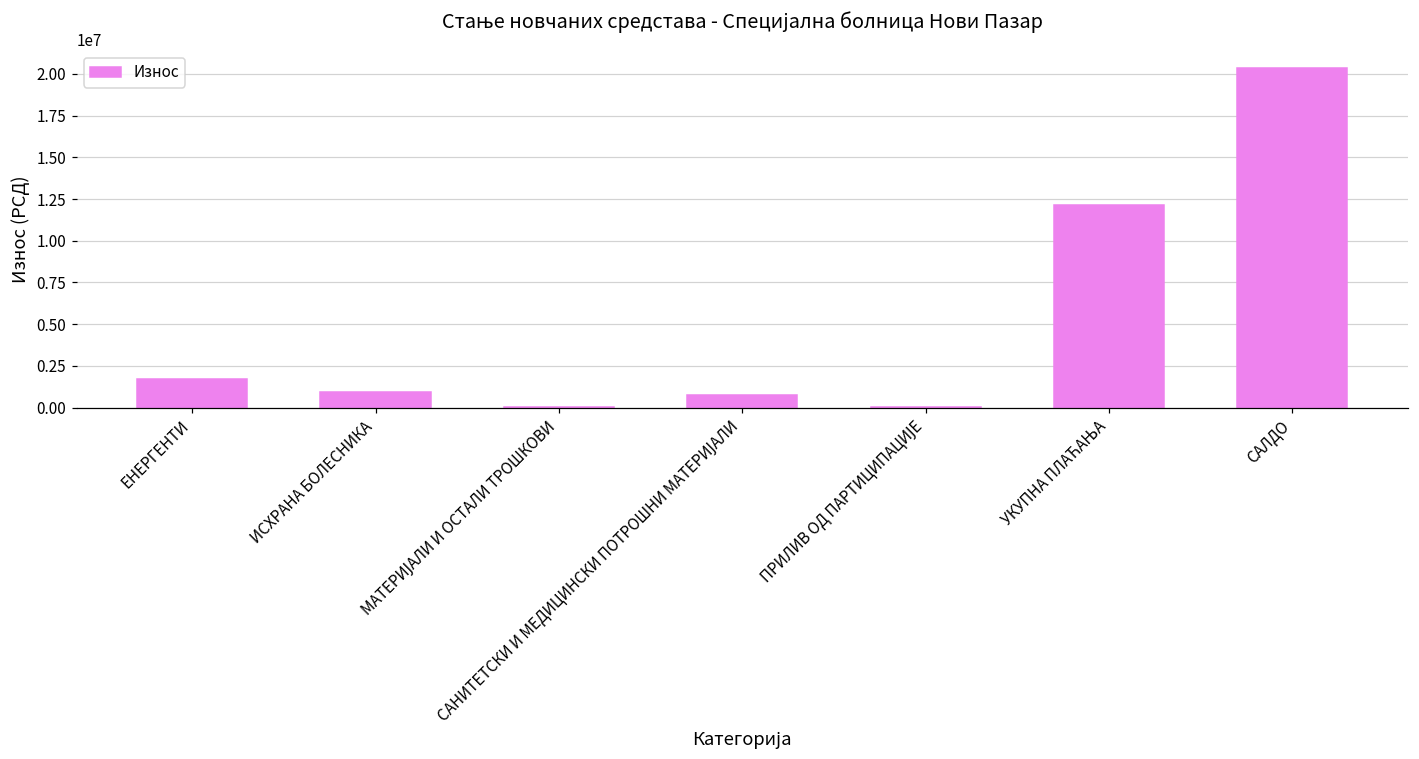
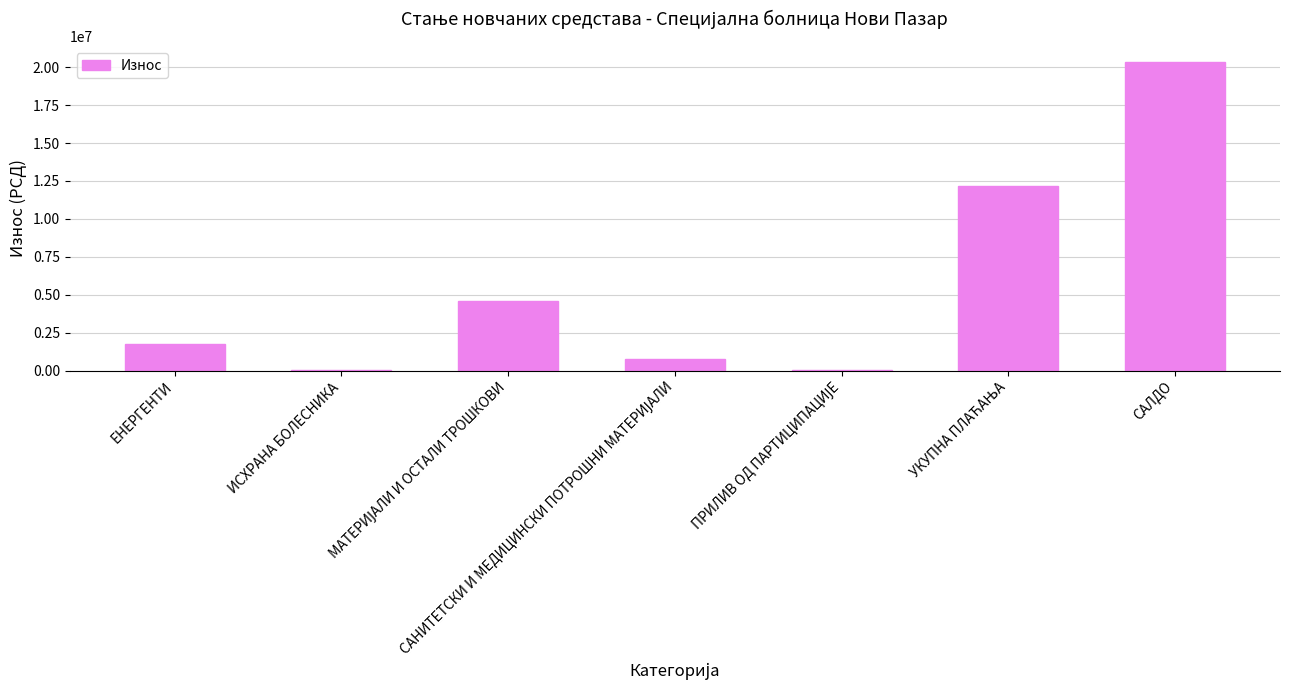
ИСХРАНА БОЛЕСНИКА: 1000000 -> 0
МАТЕРИЈАЛИ И ОСТАЛИ ТРОШКОВИ: 0 -> 4600000
